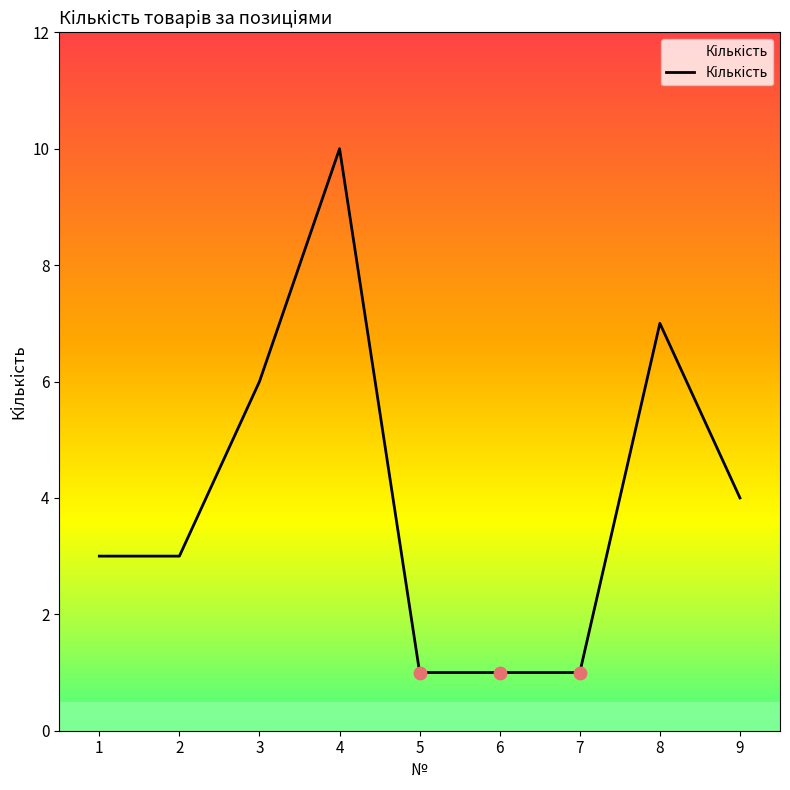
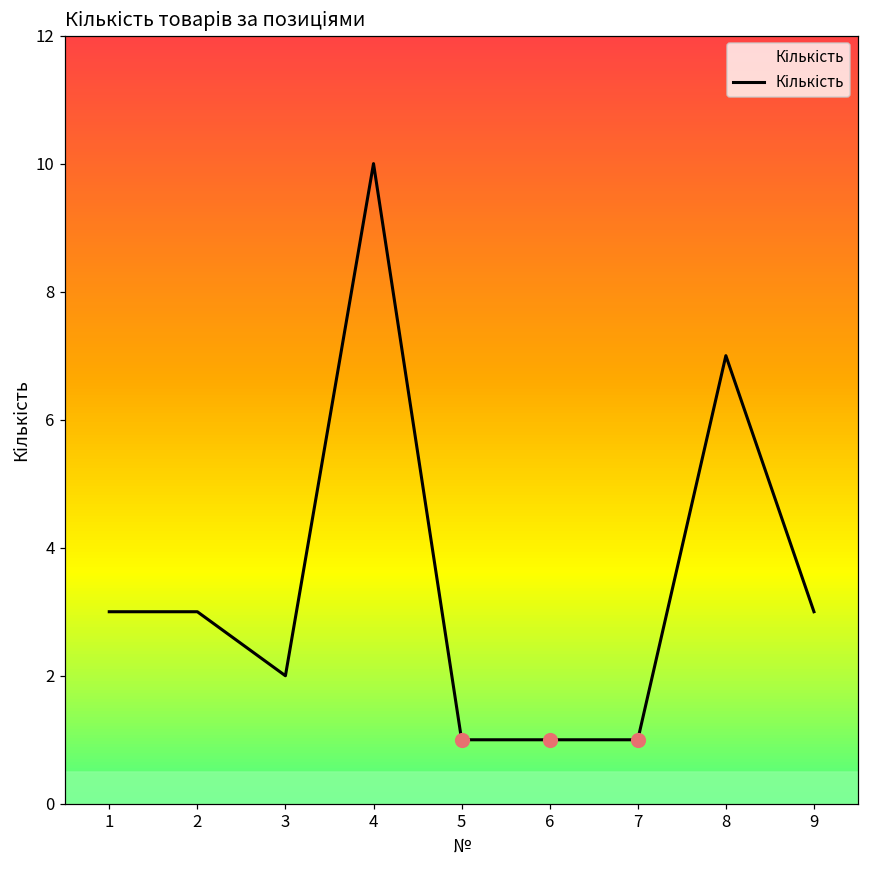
Кількість, 3: 6 -> 2
Кількість, 9: 4 -> 3
